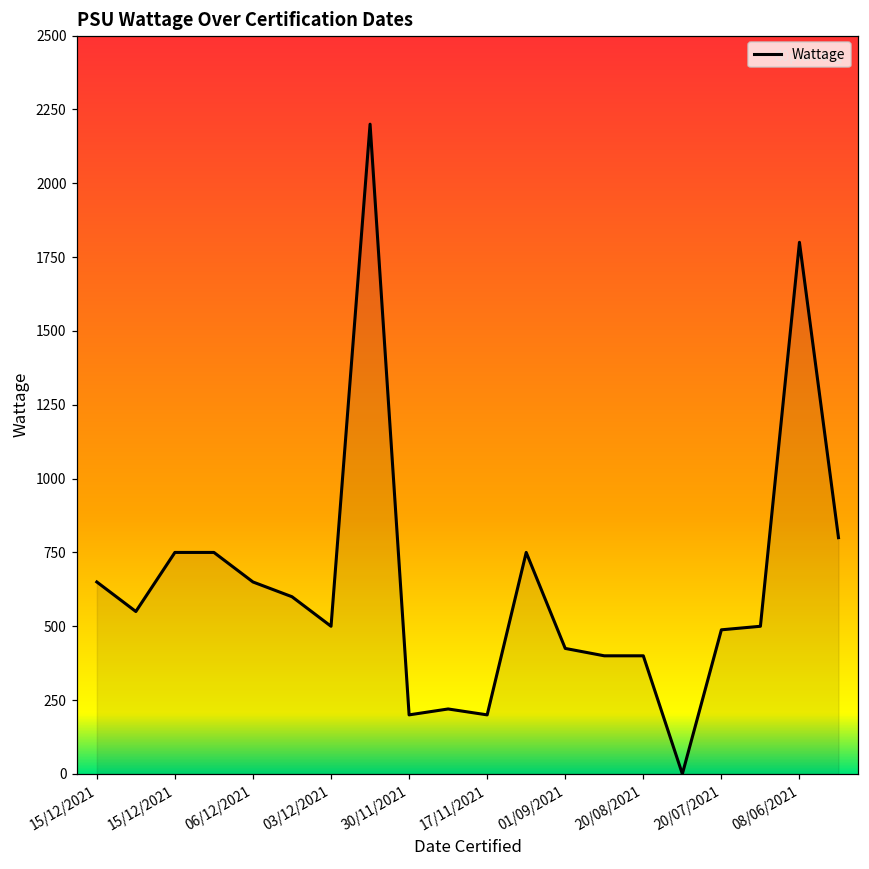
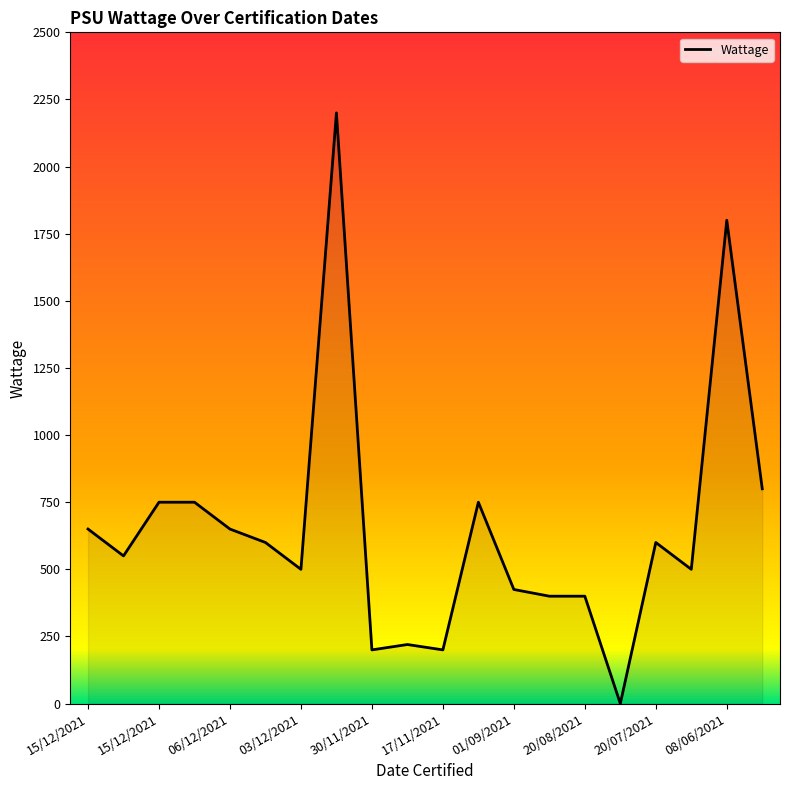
20/07/2021: 490 -> 600
